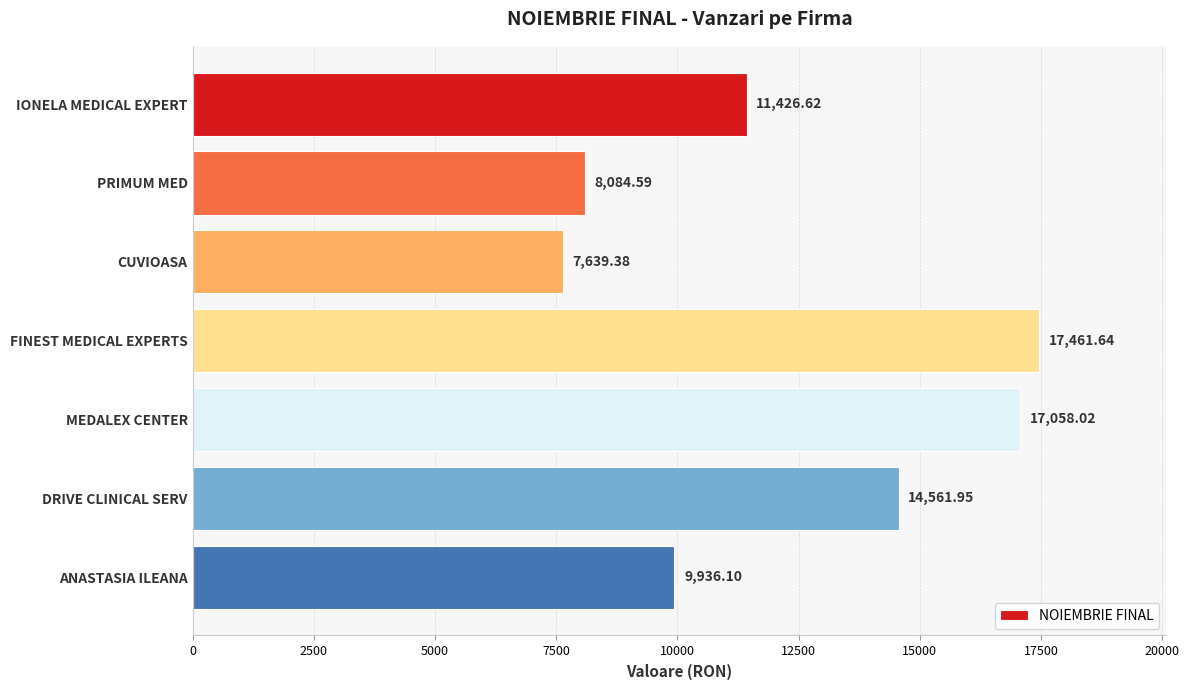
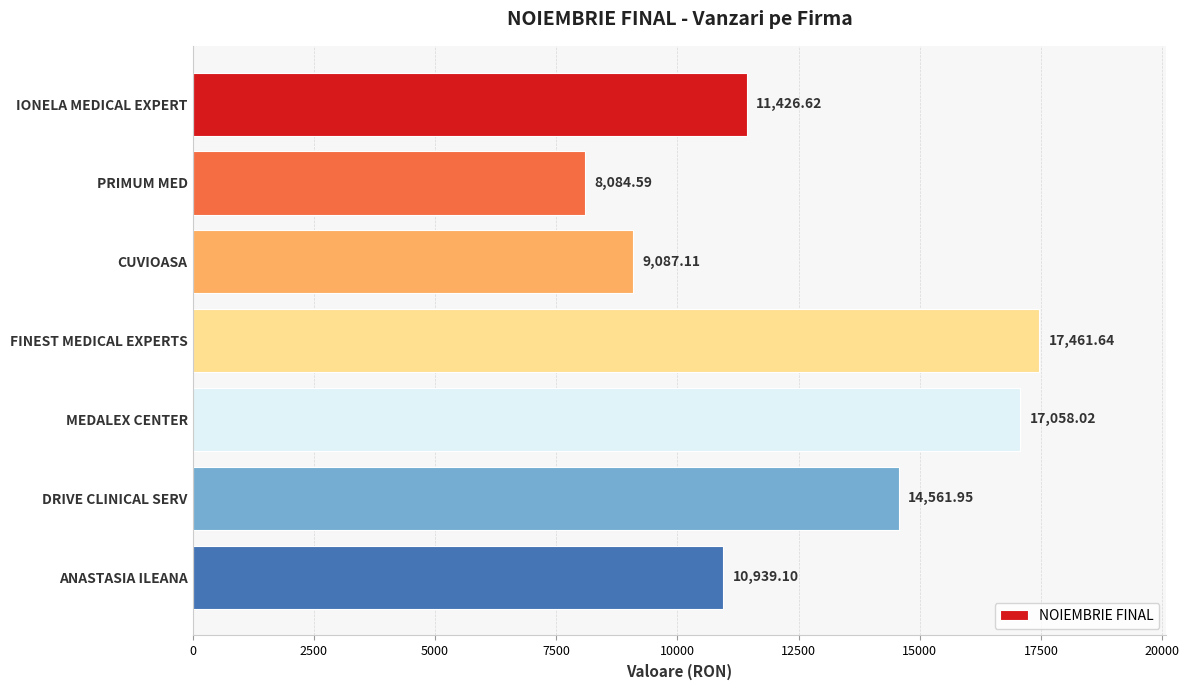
CUVIOASA: 7,639.38 -> 9,087.11
ANASTASIA ILEANA: 9,936.10 -> 10,939.10
